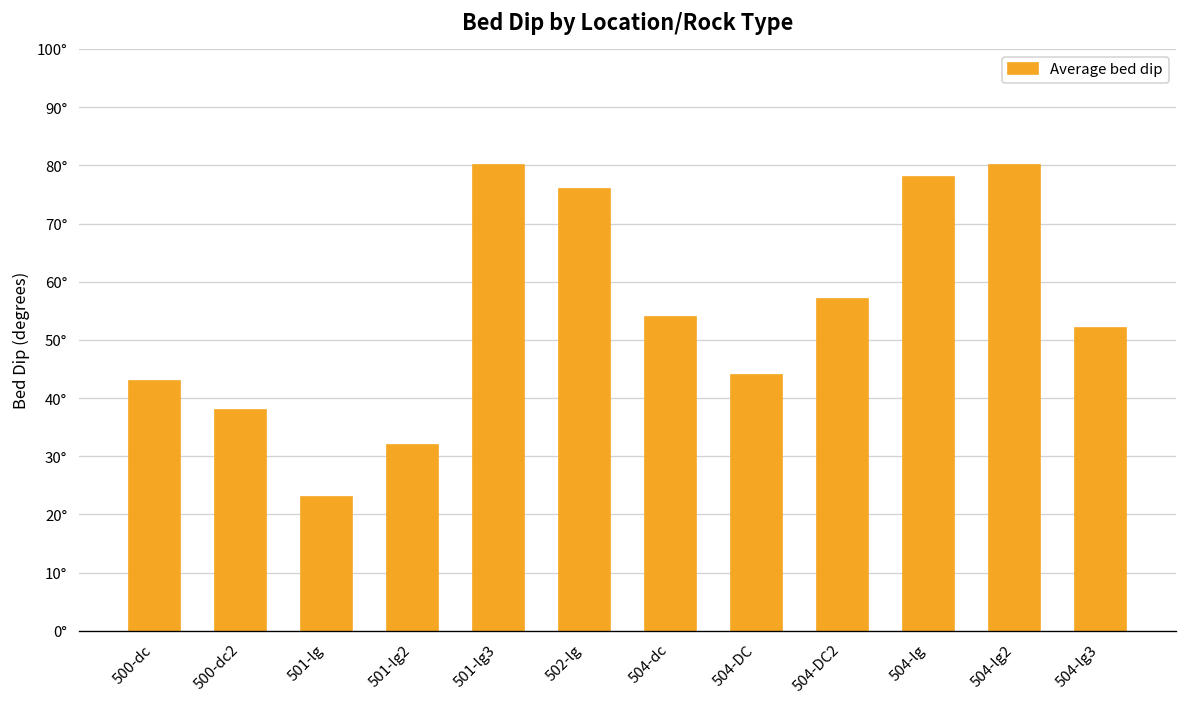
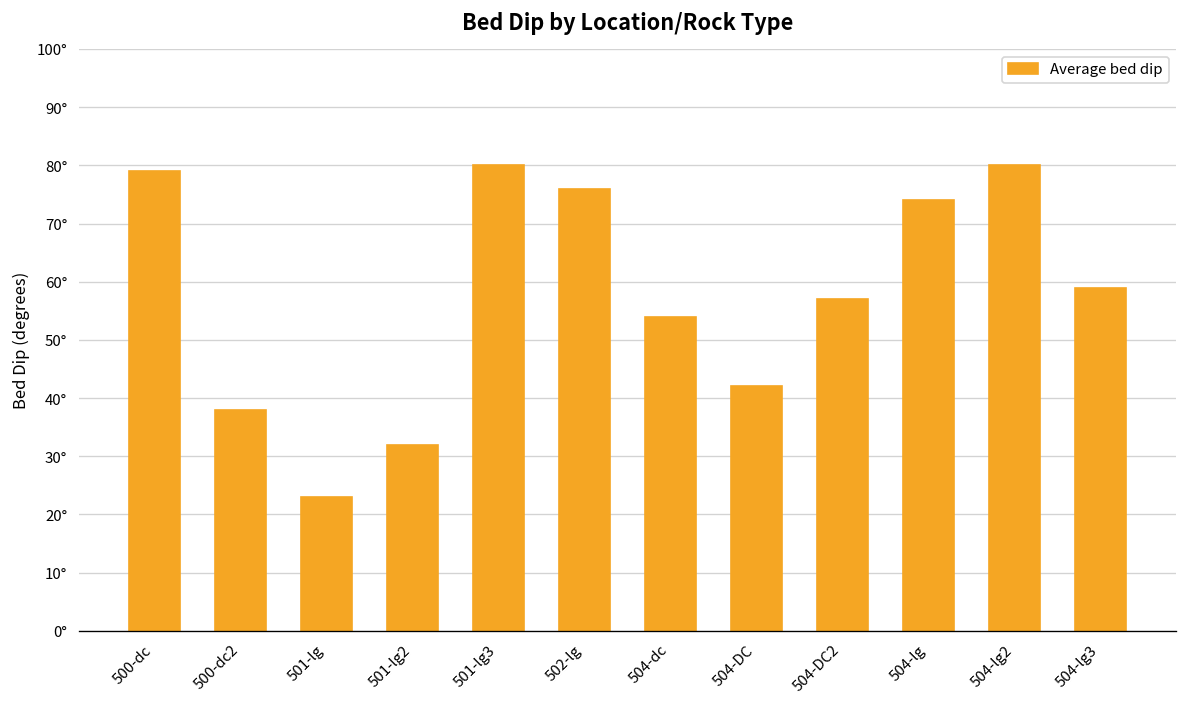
500-dc: 43° -> 79°
504-DC: 44° -> 42°
504-lg: 78° -> 74°
504-lg3: 52° -> 59°
